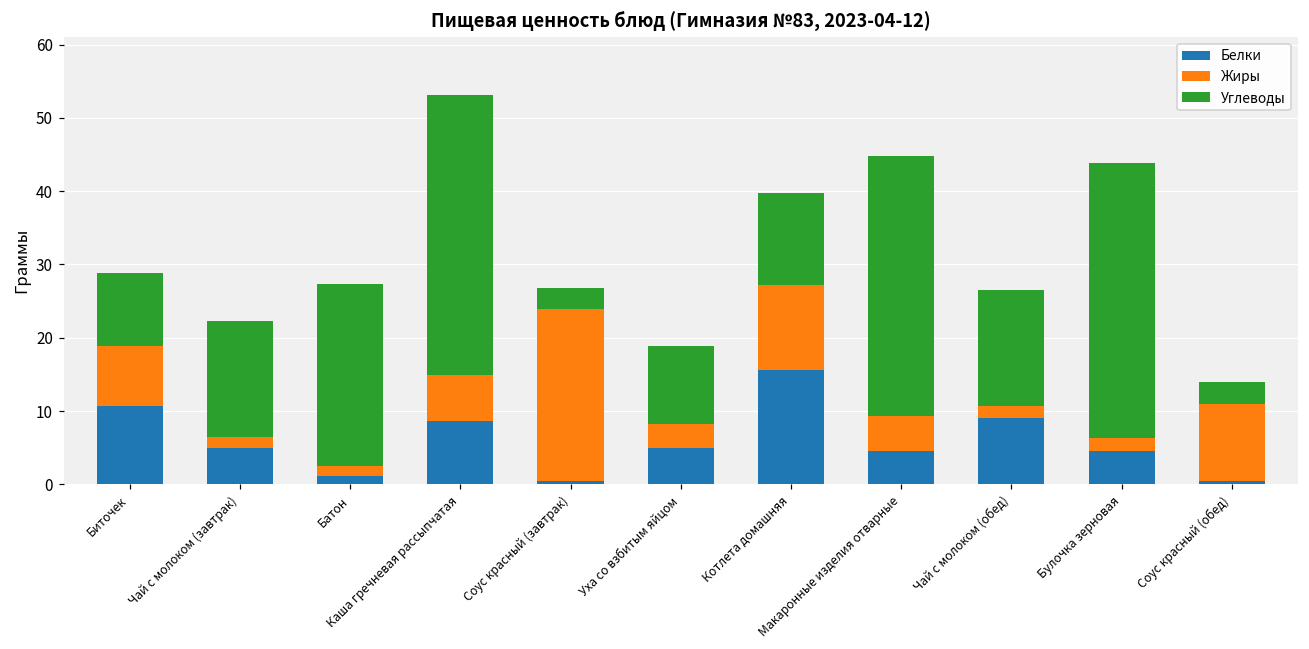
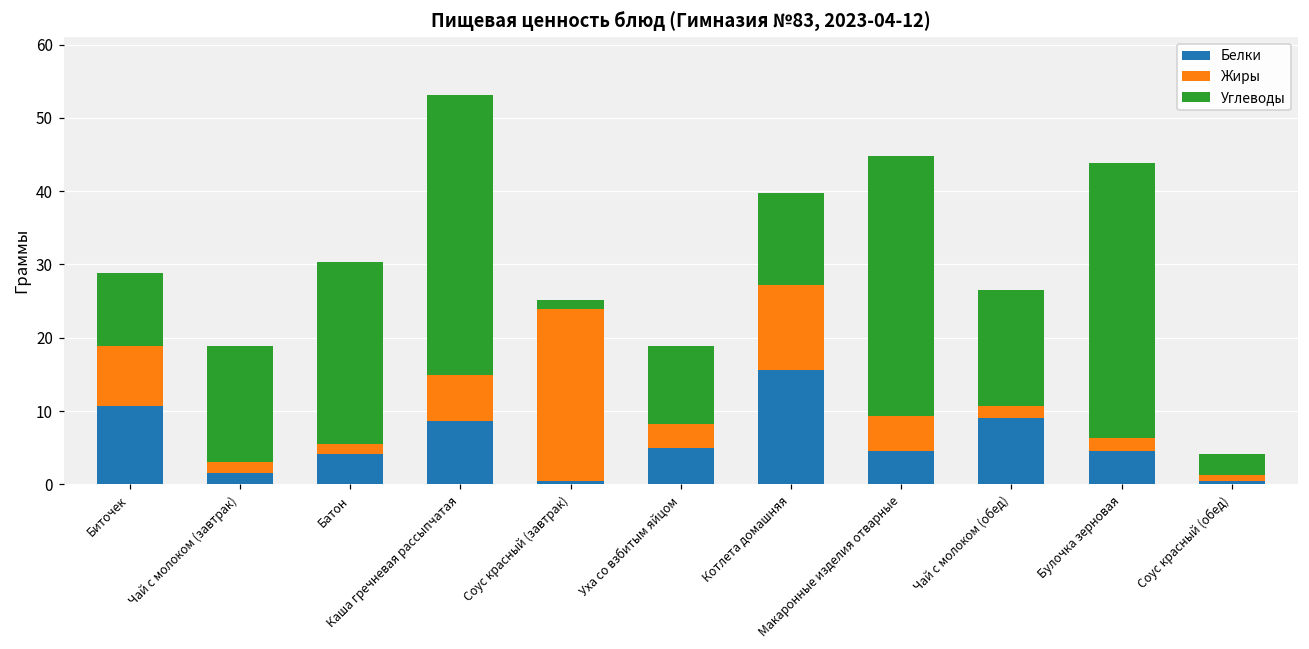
Белки, Чай с молоком (завтрак): 5 -> 2
Белки, Батон: 1 -> 4
Углеводы, Соус красный (завтрак): 3 -> 1
Жиры, Соус красный (обед): 11 -> 1
